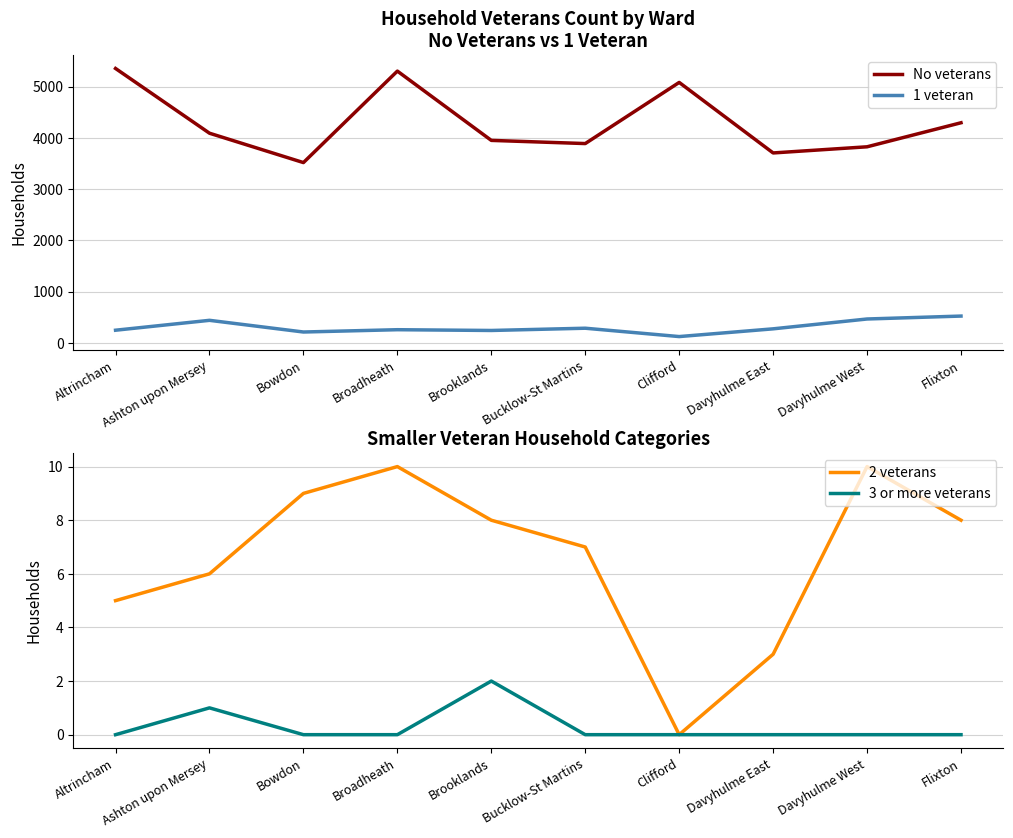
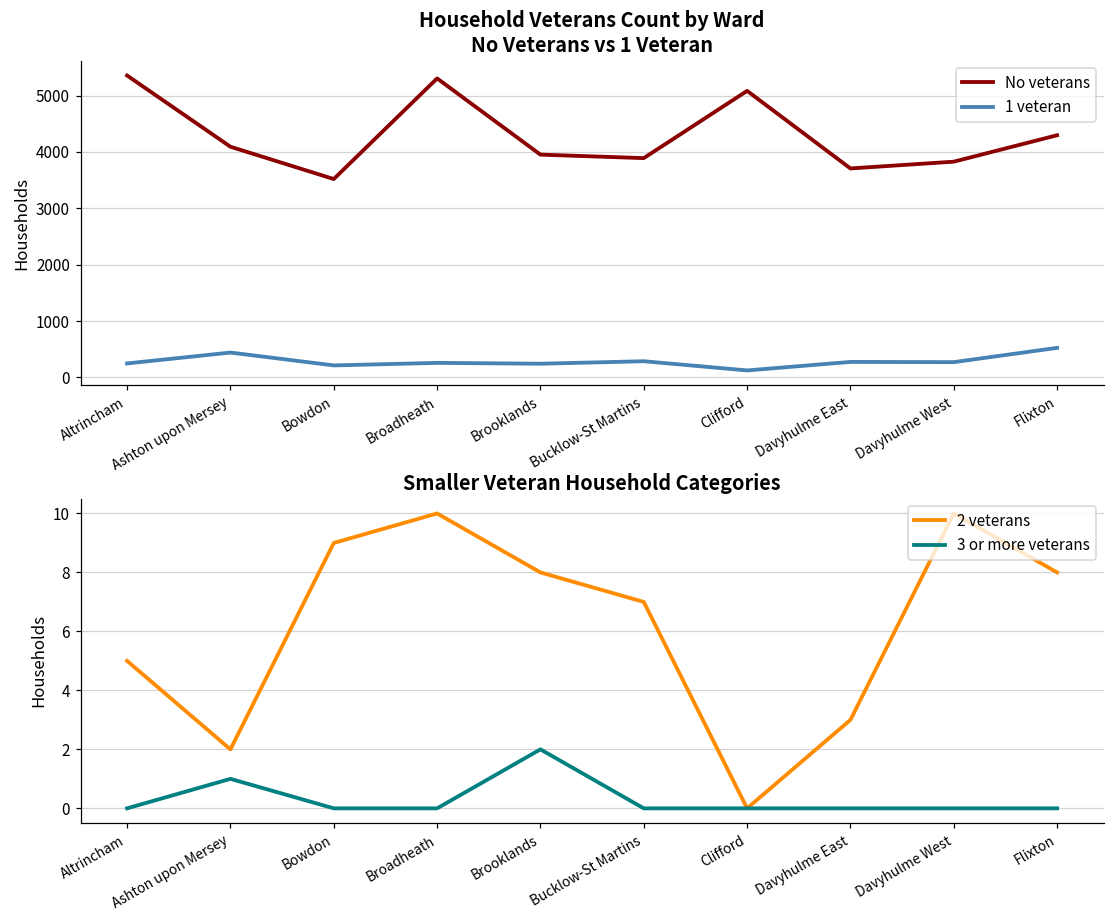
Household Veterans Count by Ward No Veterans vs 1 Veteran, 1 veteran, Davyhulme West: 500 -> 300
Smaller Veteran Household Categories, 2 veterans, Ashton upon Mersey: 6 -> 2
